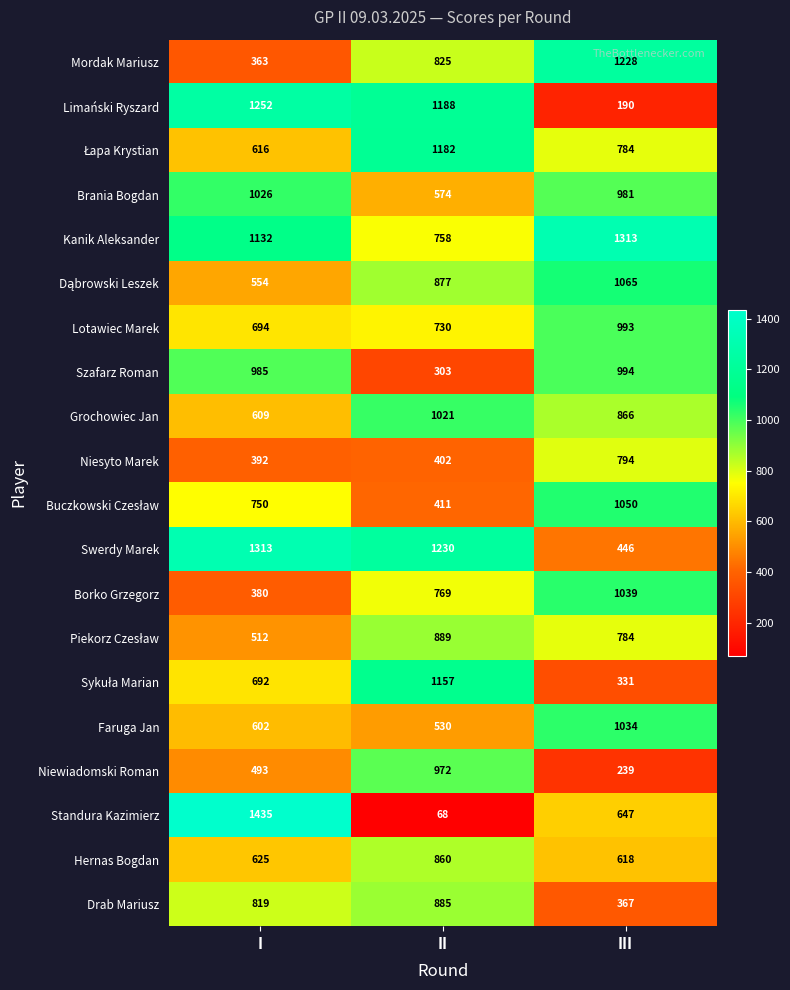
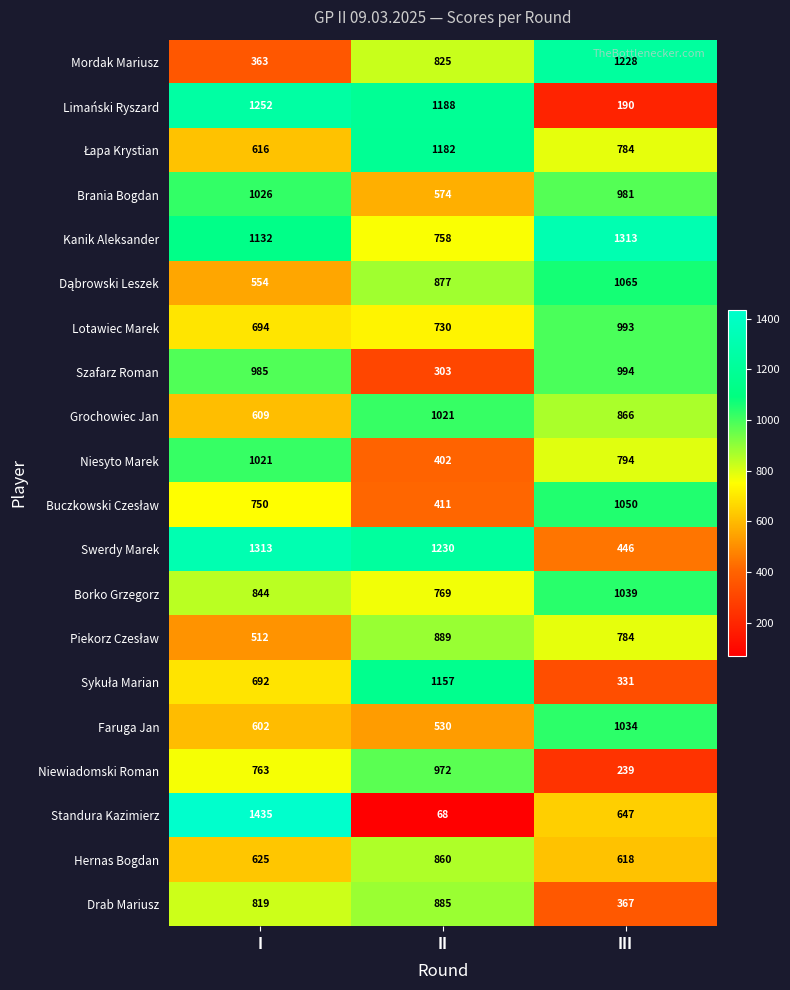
Niesyto Marek, I: 392 -> 1021
Borko Grzegorz, I: 380 -> 844
Niewiadomski Roman, I: 493 -> 763
